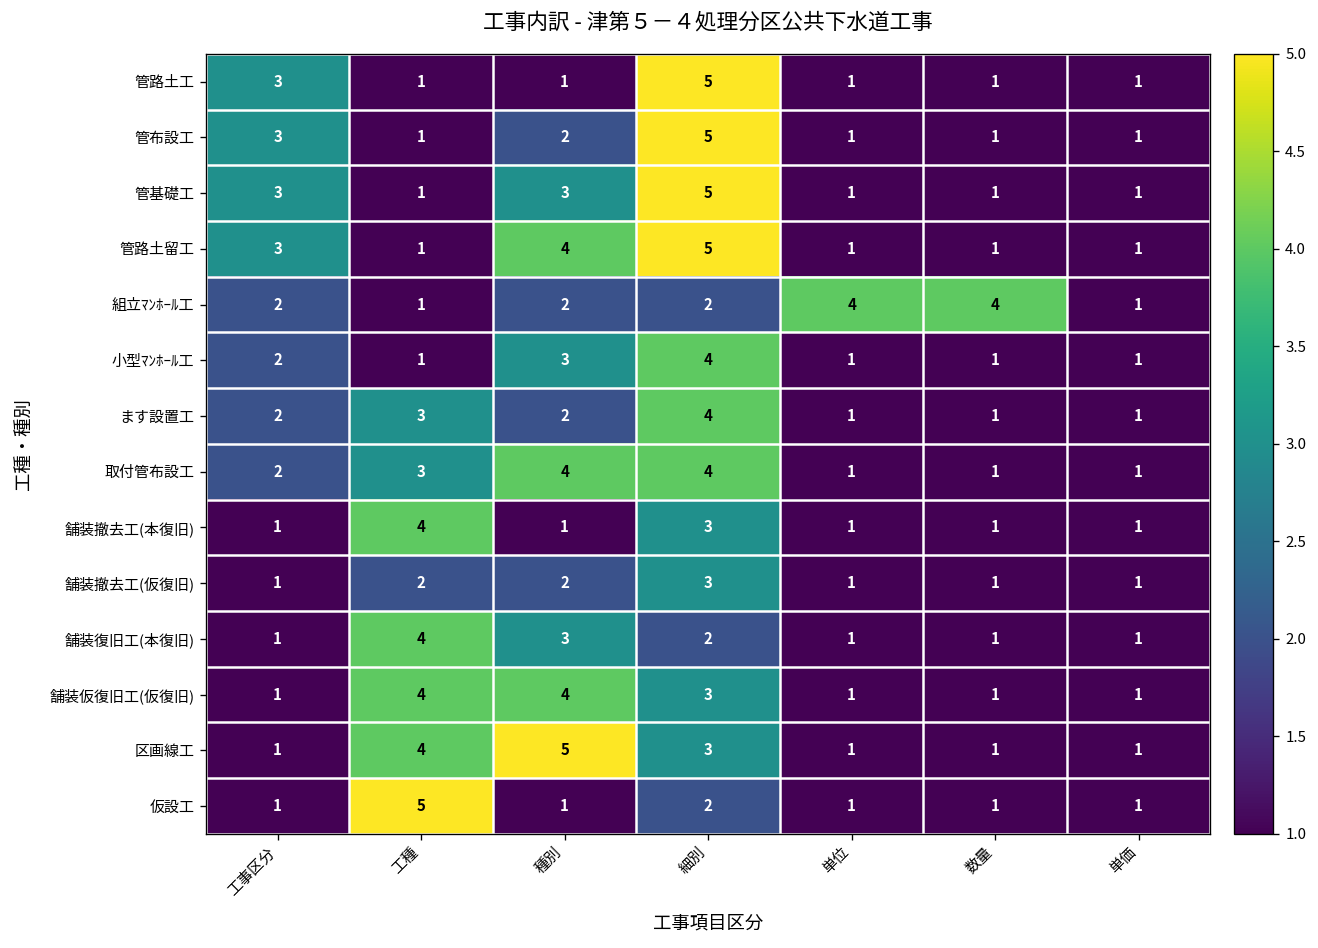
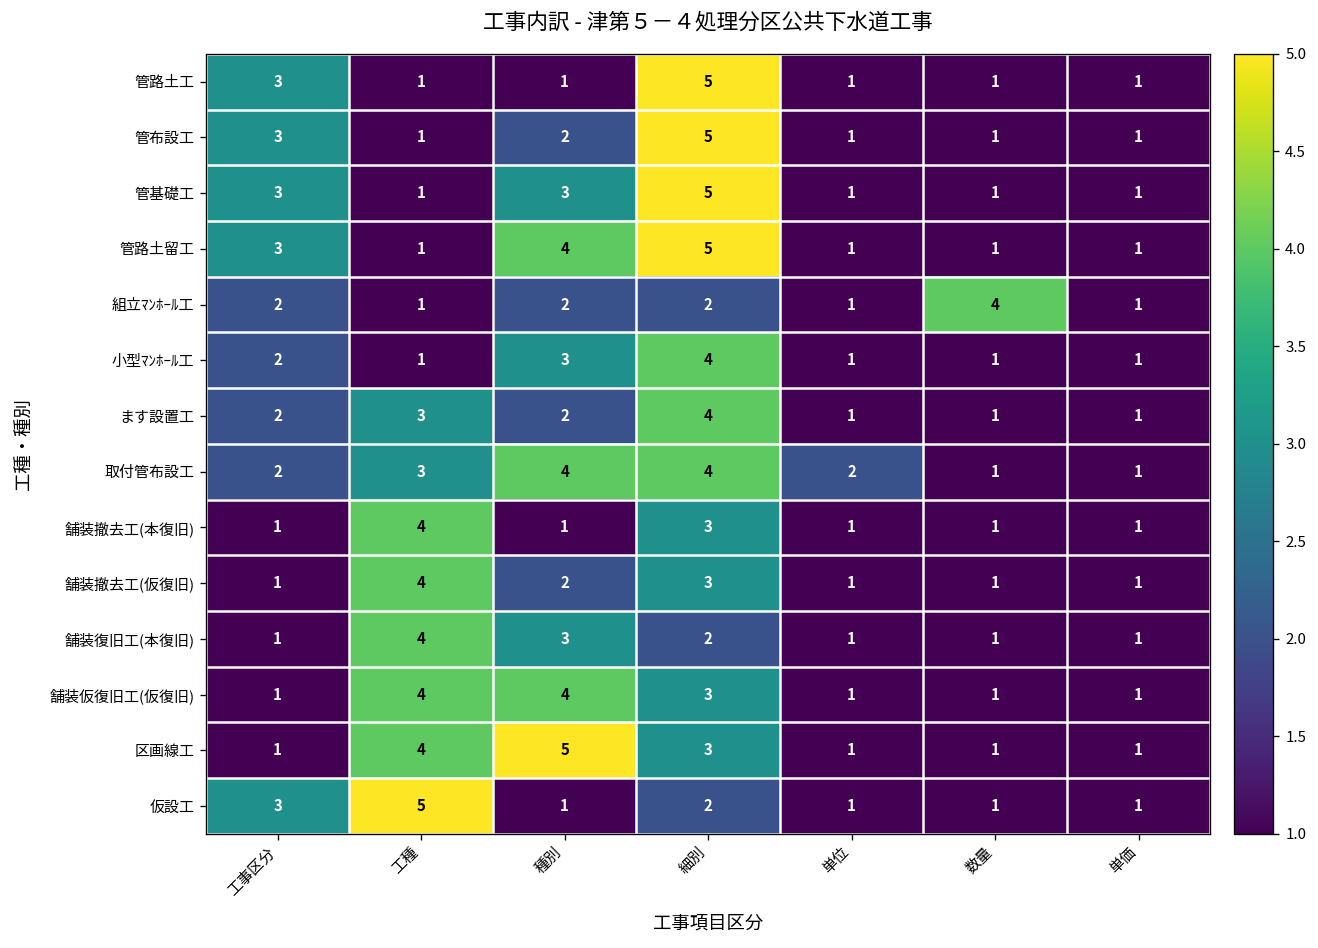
組立ﾏﾝﾎｰﾙ工, 単位: 4 -> 1
取付管布設工, 単位: 1 -> 2
舗装撤去工(仮復旧), 工種: 2 -> 4
仮設工, 工事区分: 1 -> 3
